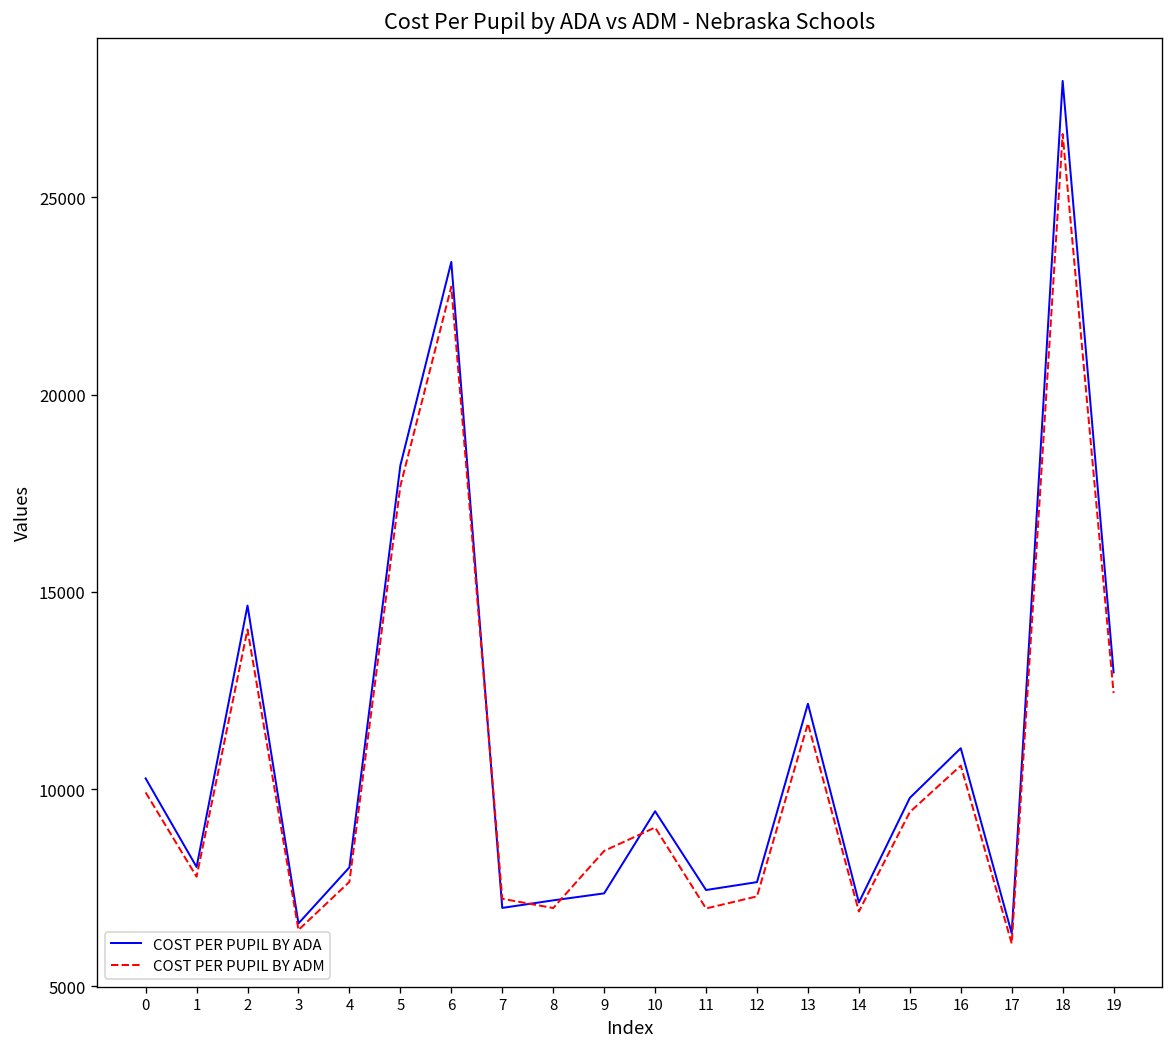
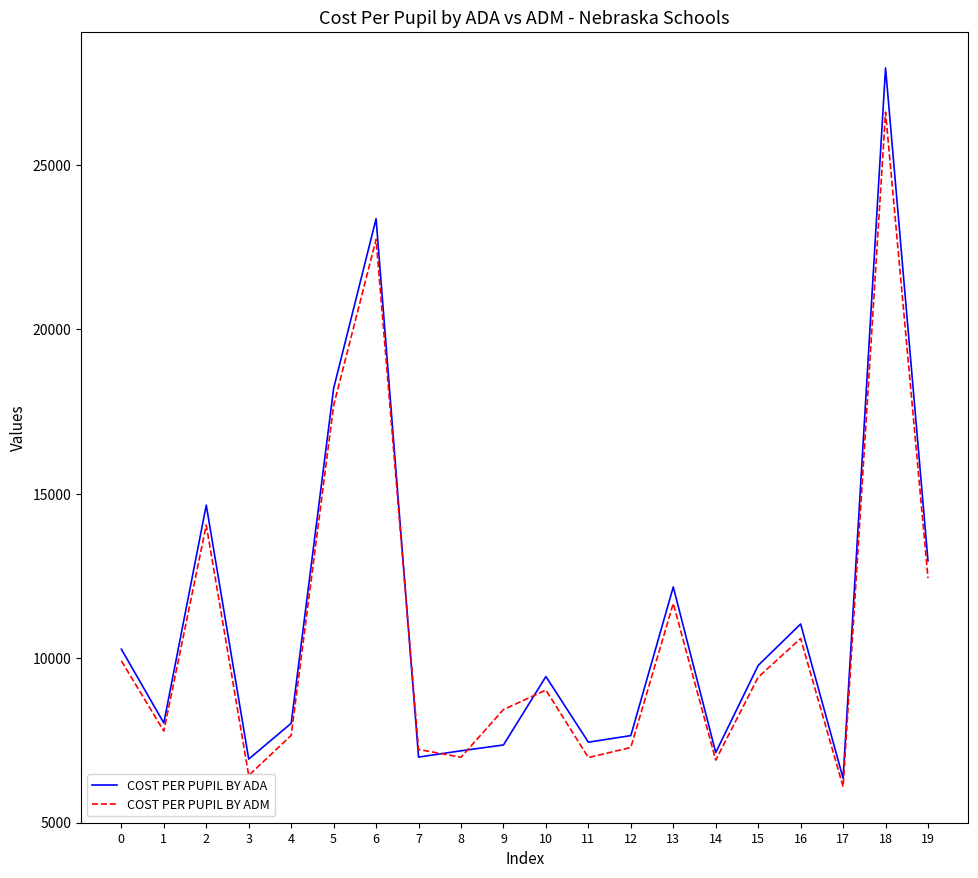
COST PER PUPIL BY ADA, 3: 6600 -> 6900
